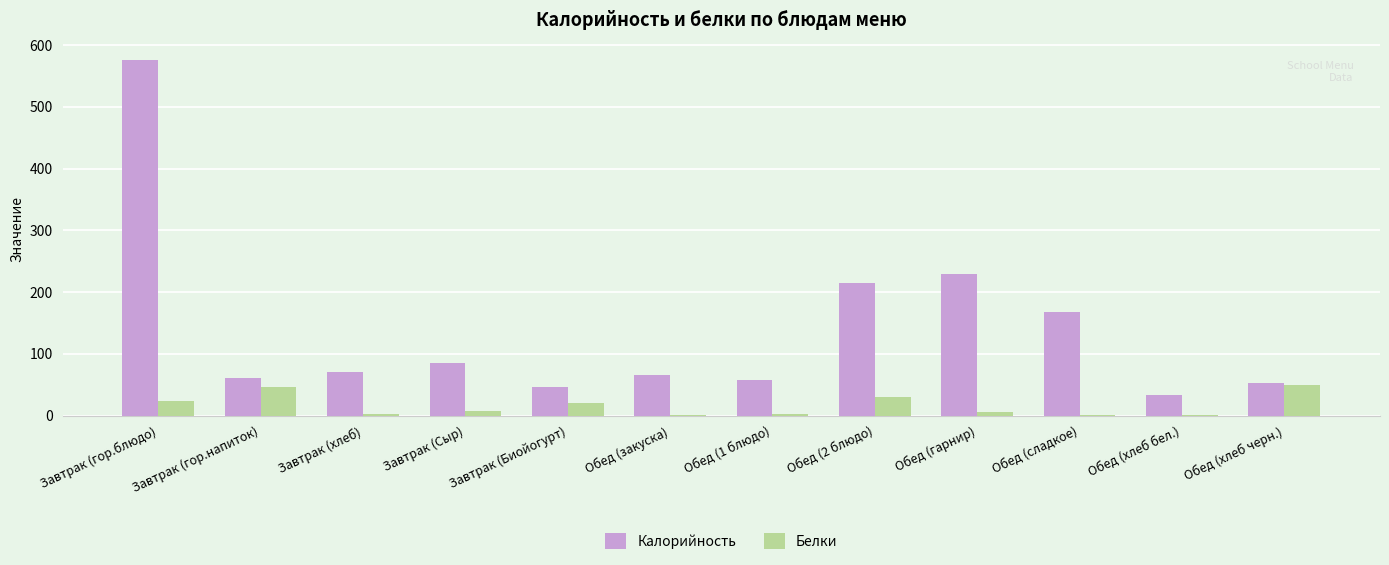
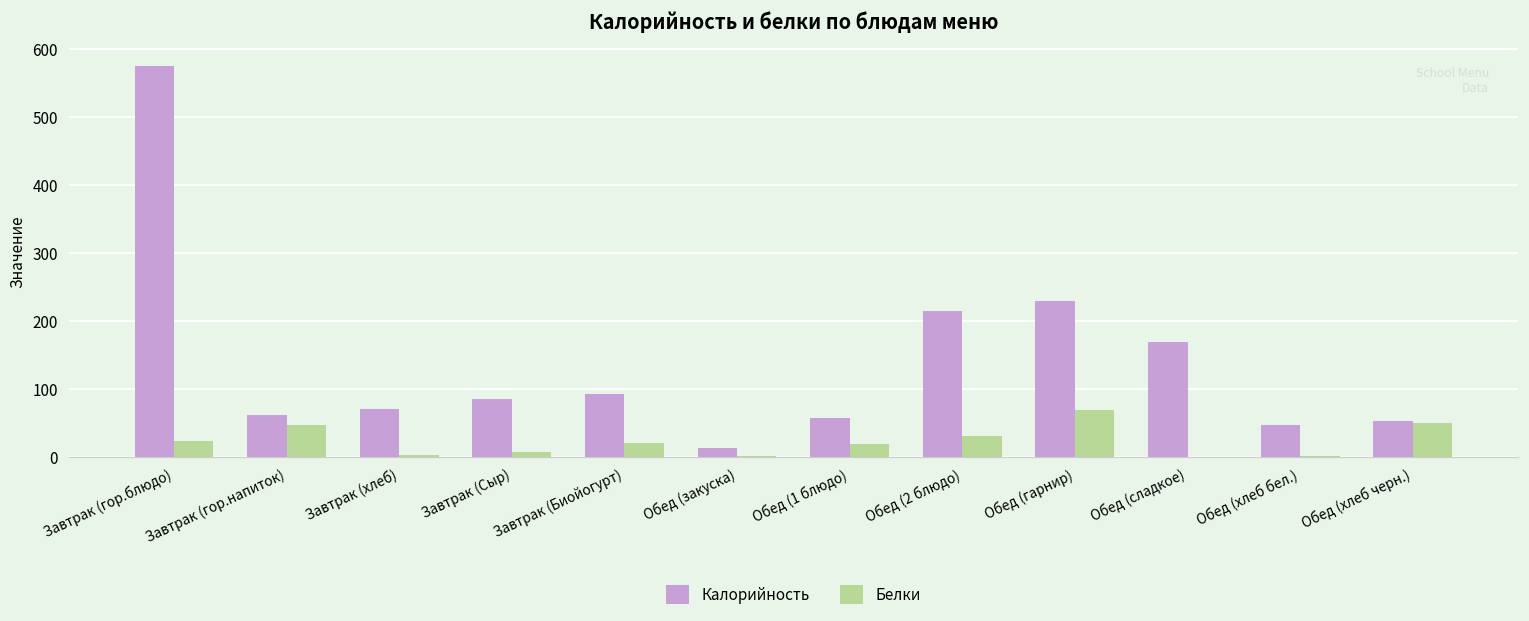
Калорийность, Завтрак (Биойогурт): 50 -> 90
Калорийность, Обед (закуска): 70 -> 10
Белки, Обед (1 блюдо): 0 -> 20
Белки, Обед (гарнир): 10 -> 70
Калорийность, Обед (хлеб бел.): 30 -> 50
